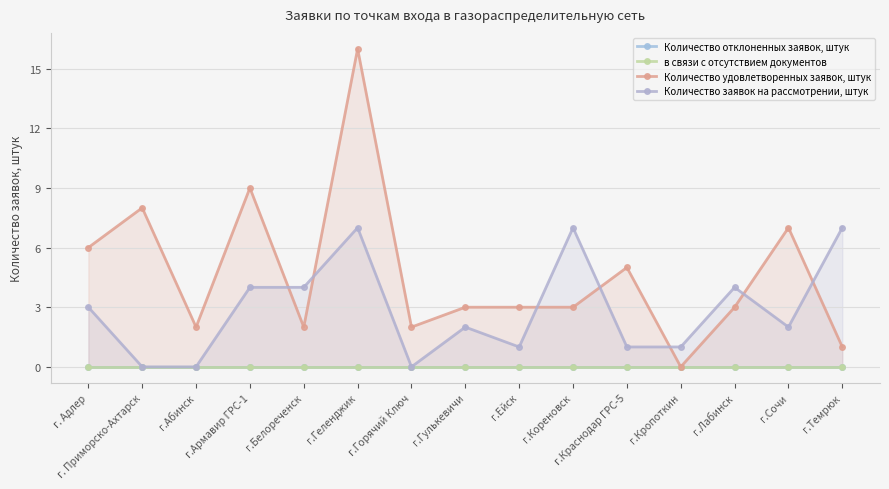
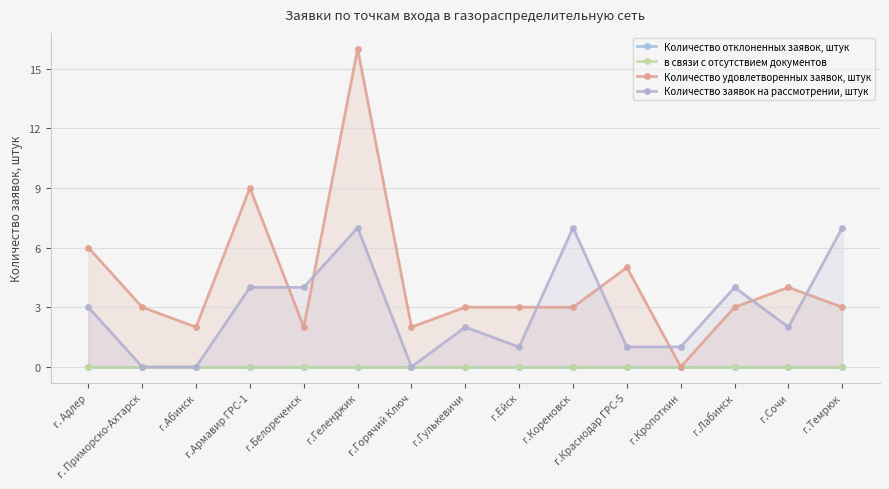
Количество удовлетворенных заявок, штук, г. Приморско-Ахтарск: 8 -> 3
Количество удовлетворенных заявок, штук, г.Сочи: 7 -> 4
Количество удовлетворенных заявок, штук, г.Темрюк: 1 -> 3
